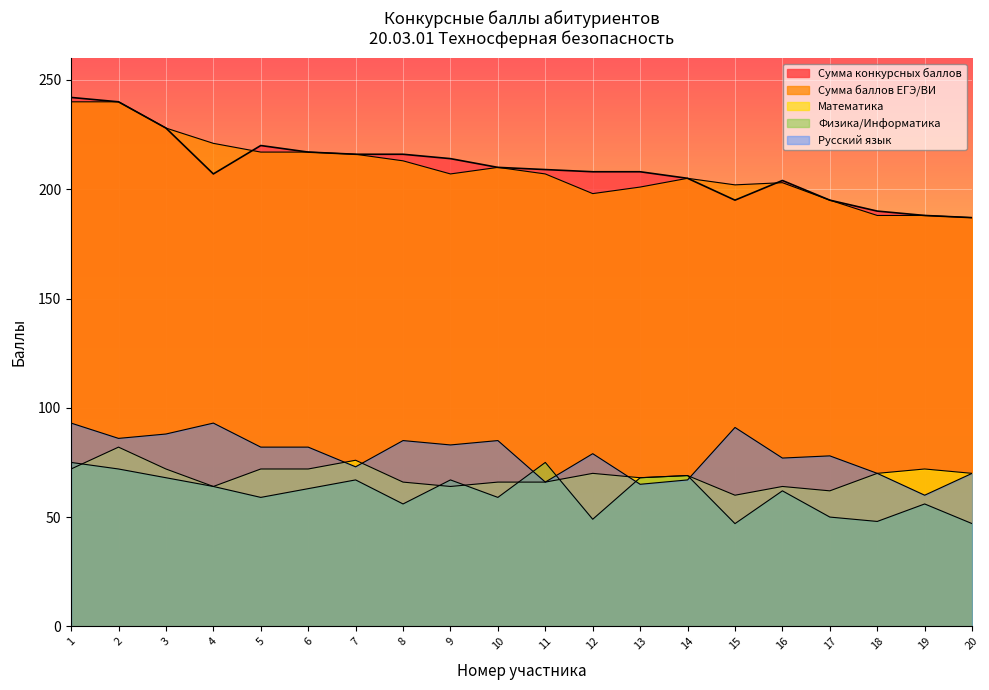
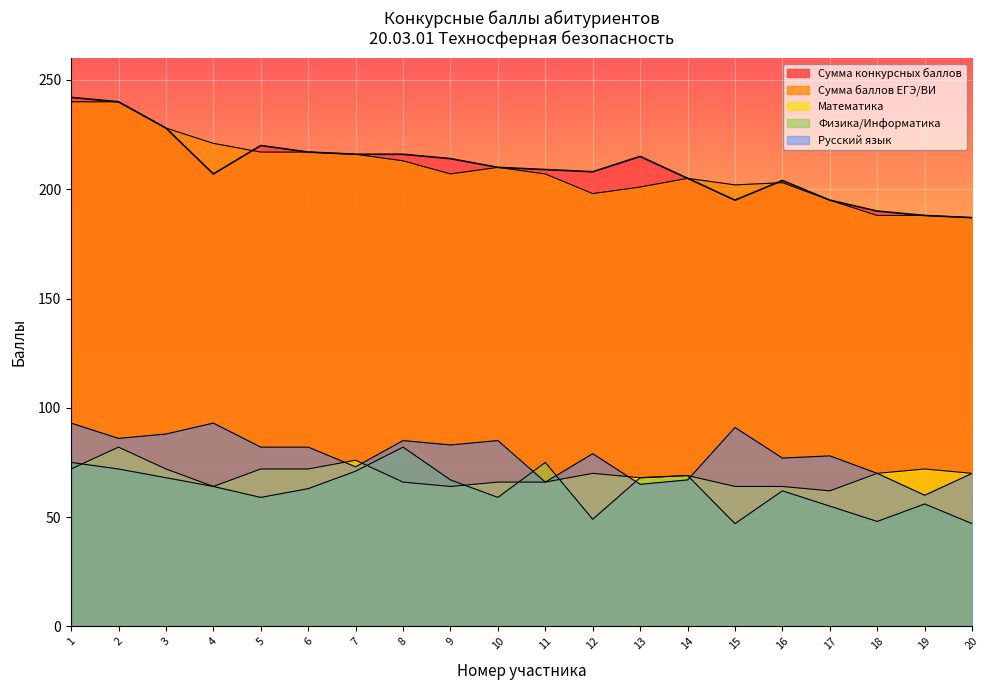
Физика/Информатика, 7: 67 -> 71
Физика/Информатика, 8: 56 -> 82
Сумма конкурсных баллов, 13: 208 -> 215
Математика, 15: 60 -> 64
Физика/Информатика, 17: 50 -> 55
